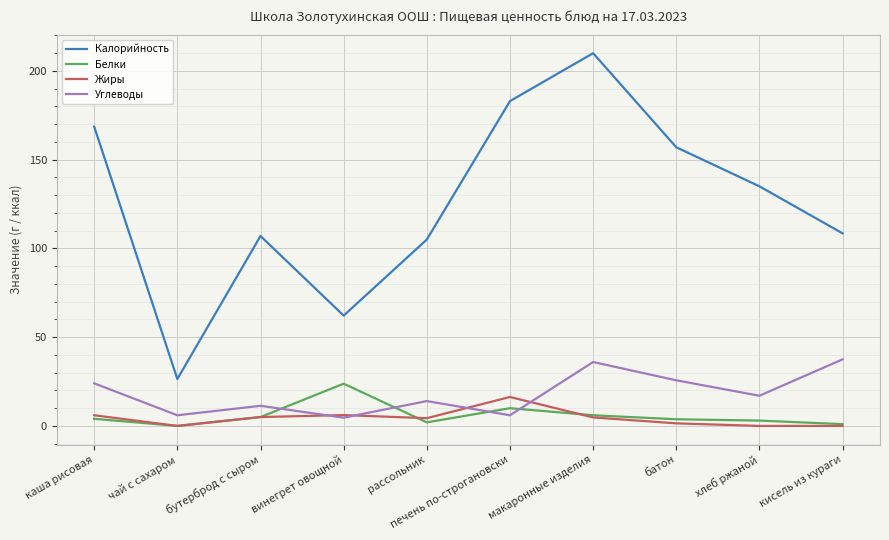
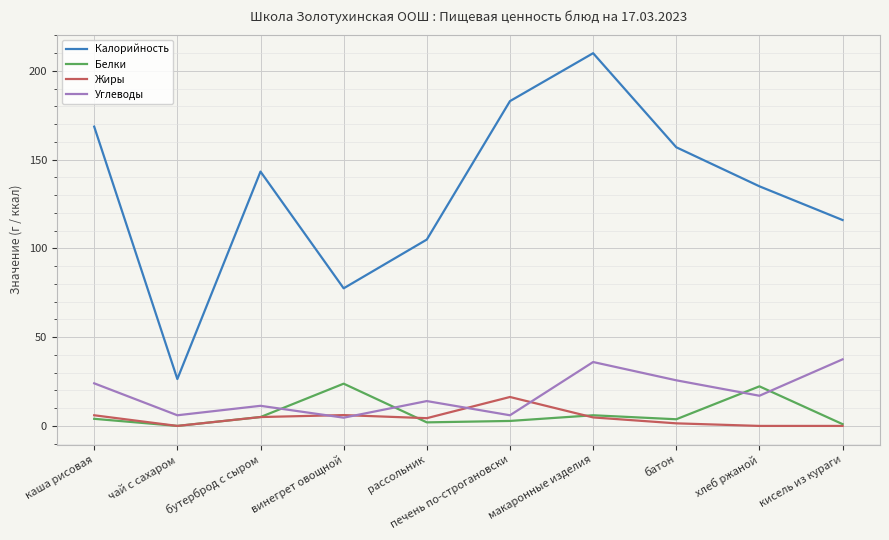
Калорийность, бутерброд с сыром: 107 -> 143
Калорийность, винегрет овощной: 62 -> 78
Белки, печень по-строгановски: 10 -> 3
Белки, хлеб ржаной: 3 -> 22
Калорийность, кисель из кураги: 109 -> 116
